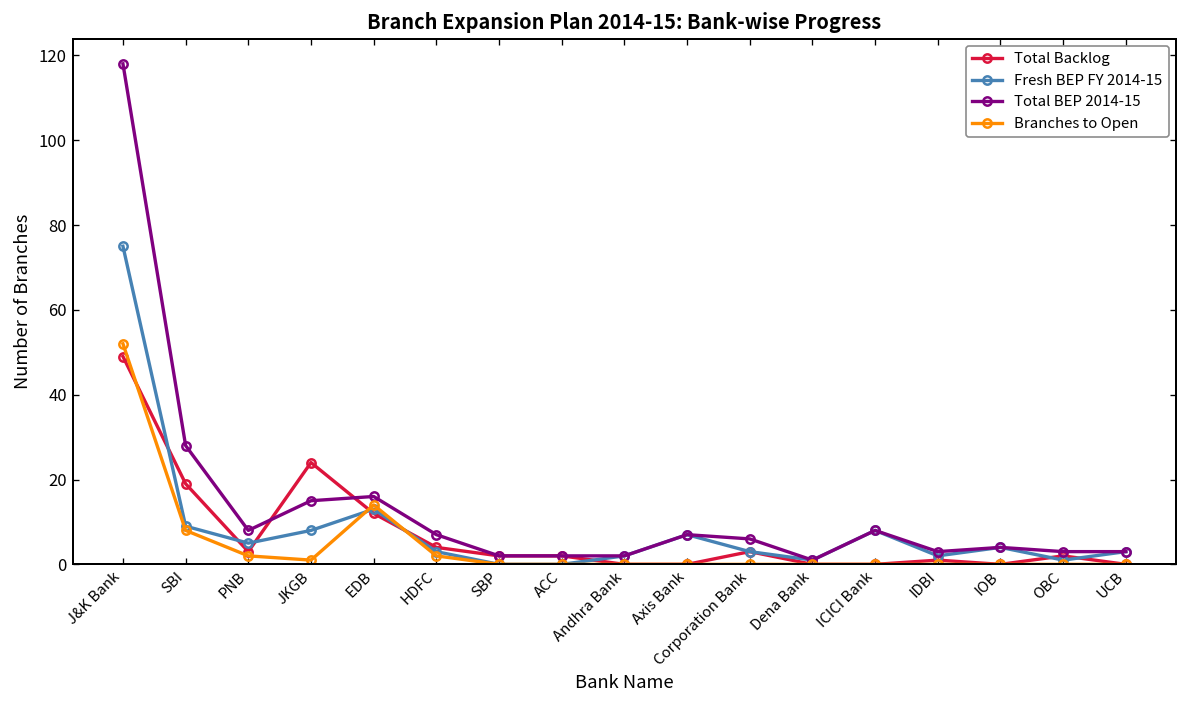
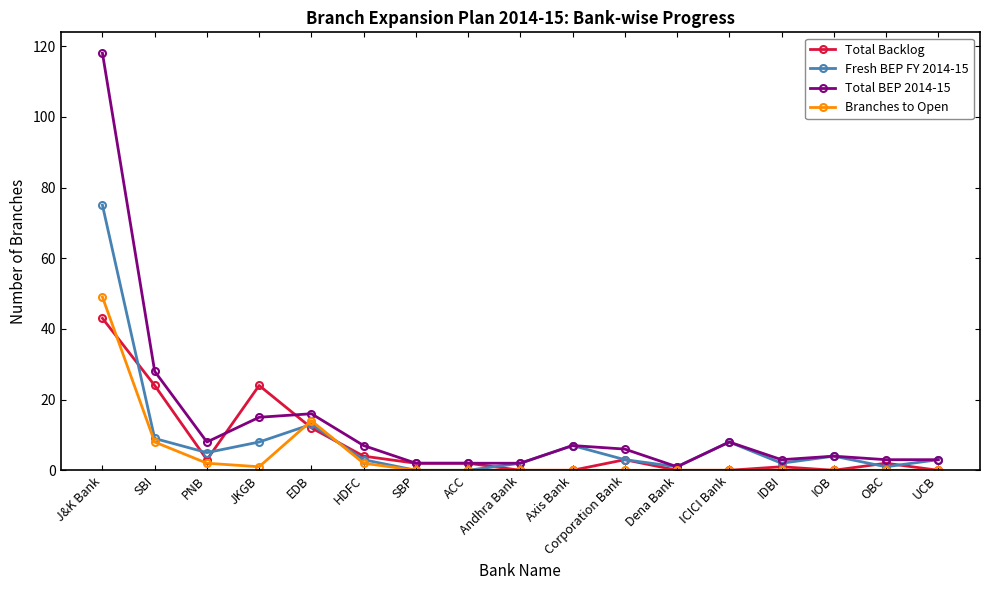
Total Backlog, J&K Bank: 49 -> 43
Branches to Open, J&K Bank: 52 -> 49
Total Backlog, SBI: 19 -> 24
